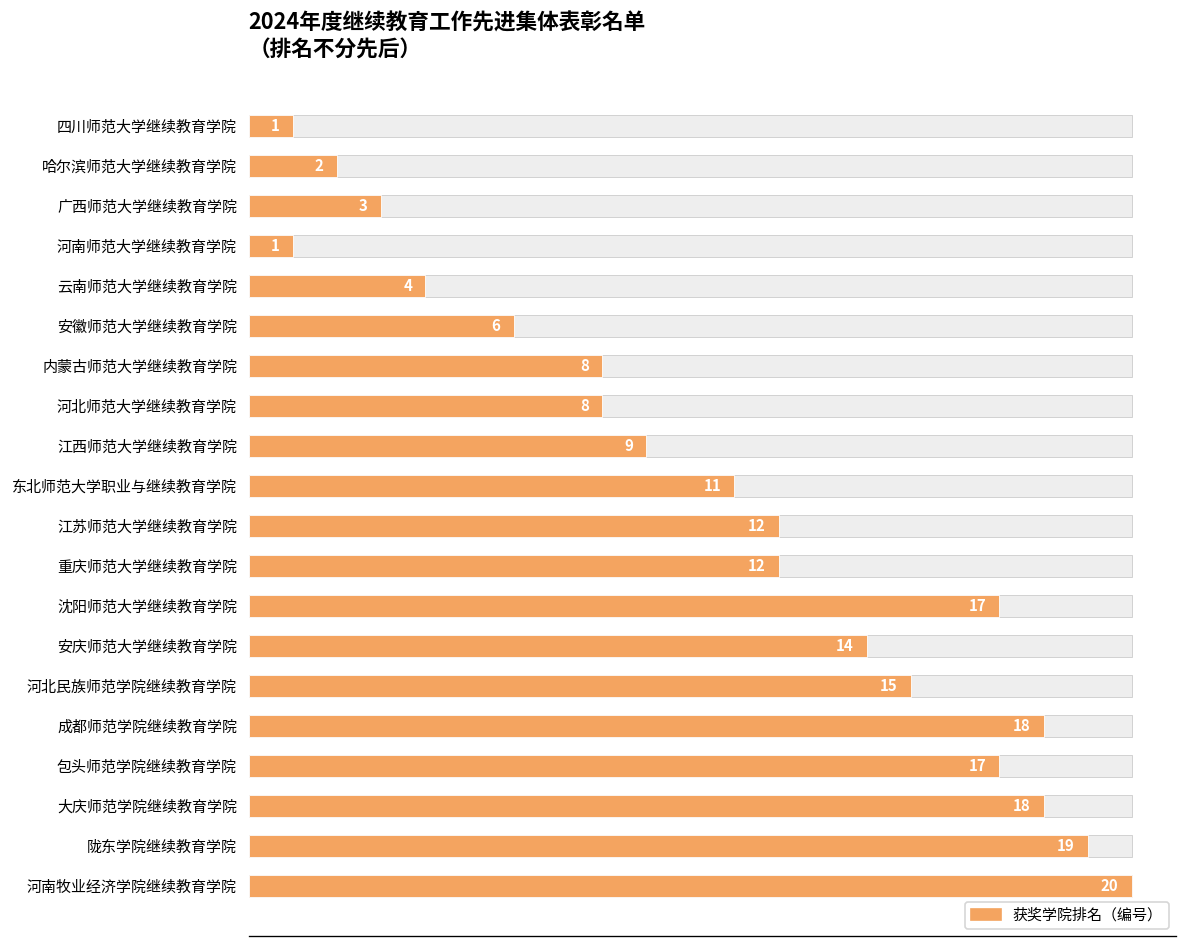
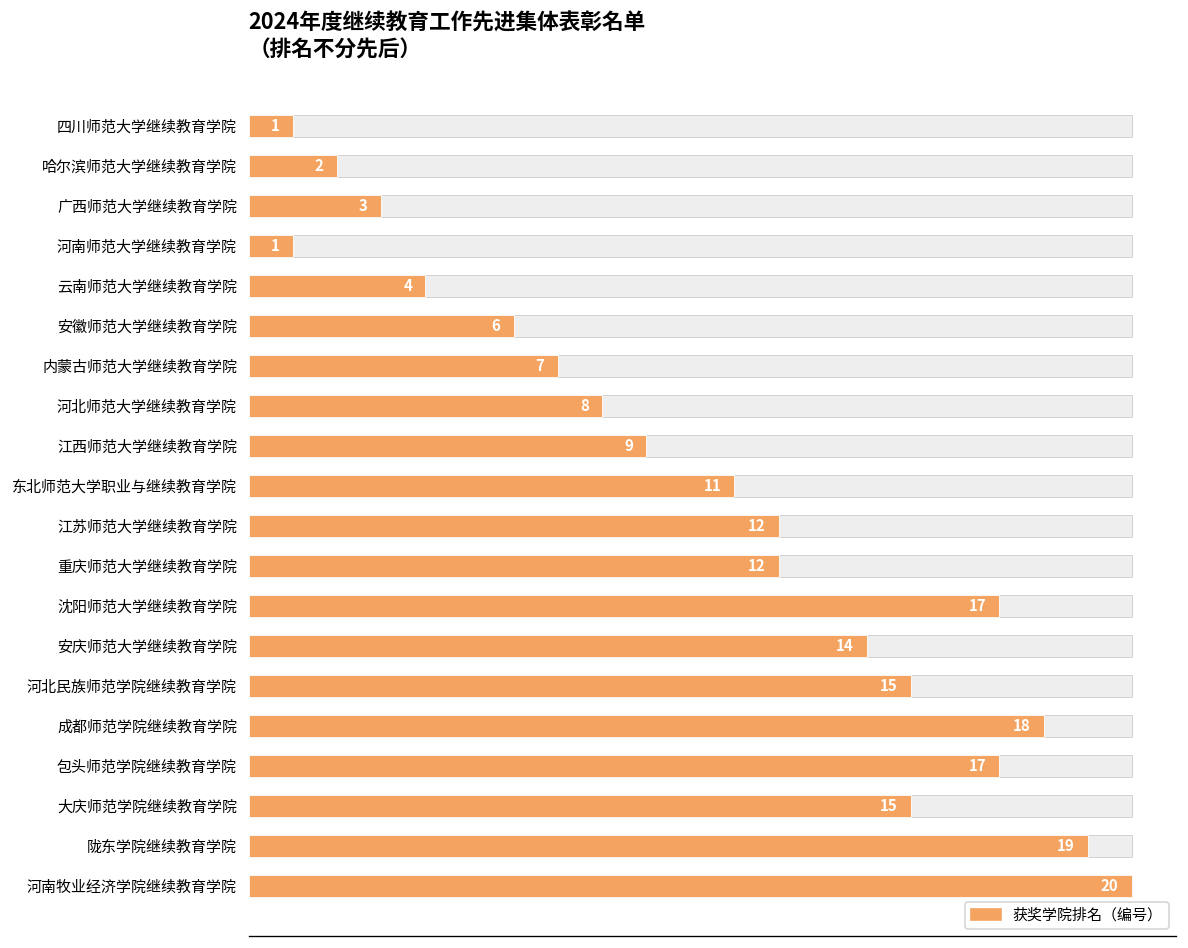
获奖学院排名（编号）, 内蒙古师范大学继续教育学院: 8 -> 7
获奖学院排名（编号）, 大庆师范学院继续教育学院: 18 -> 15
